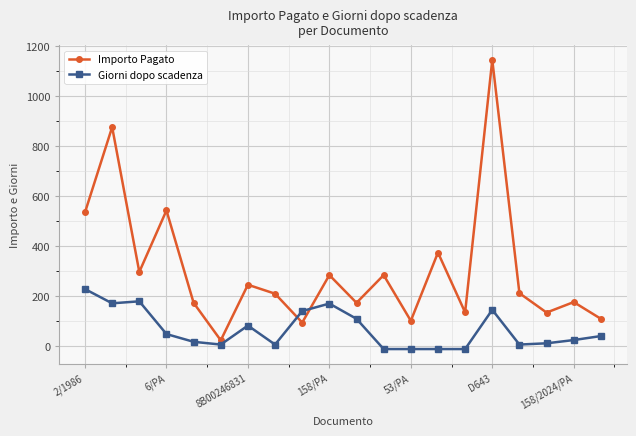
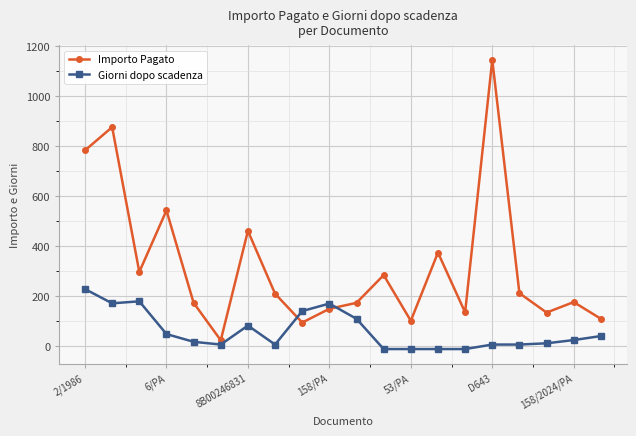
Importo Pagato, 2/1986: 540 -> 780
Importo Pagato, 8B00246831: 250 -> 460
Importo Pagato, 158/PA: 290 -> 150
Giorni dopo scadenza, D643: 150 -> 10
